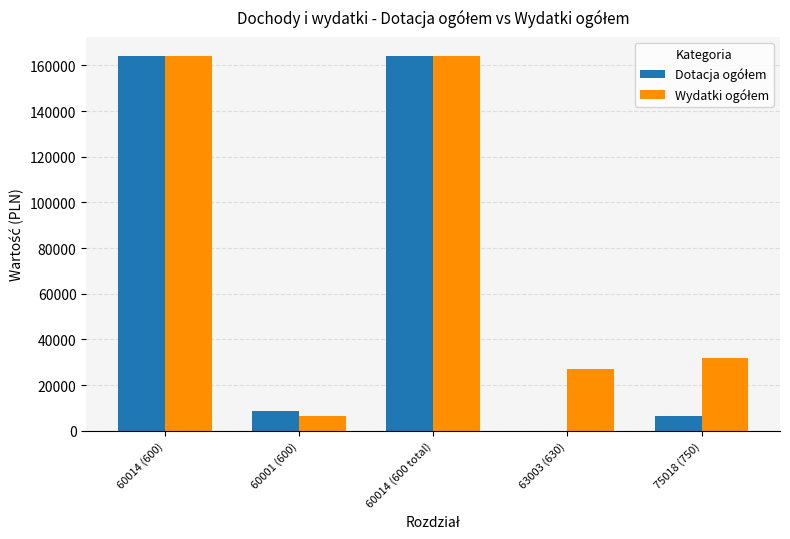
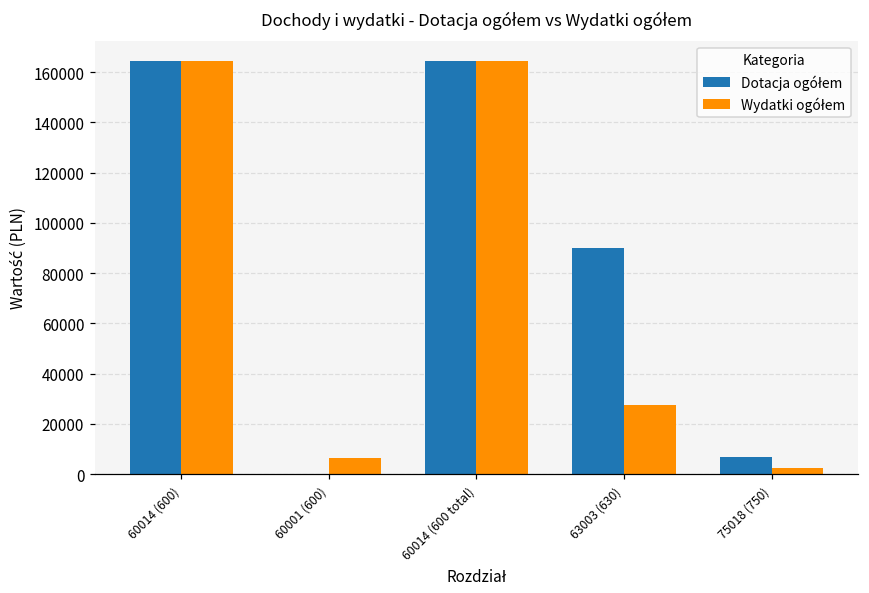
Dotacja ogółem, 60001 (600): 9000 -> 0
Dotacja ogółem, 63003 (630): 0 -> 90000
Wydatki ogółem, 75018 (750): 32000 -> 2000
